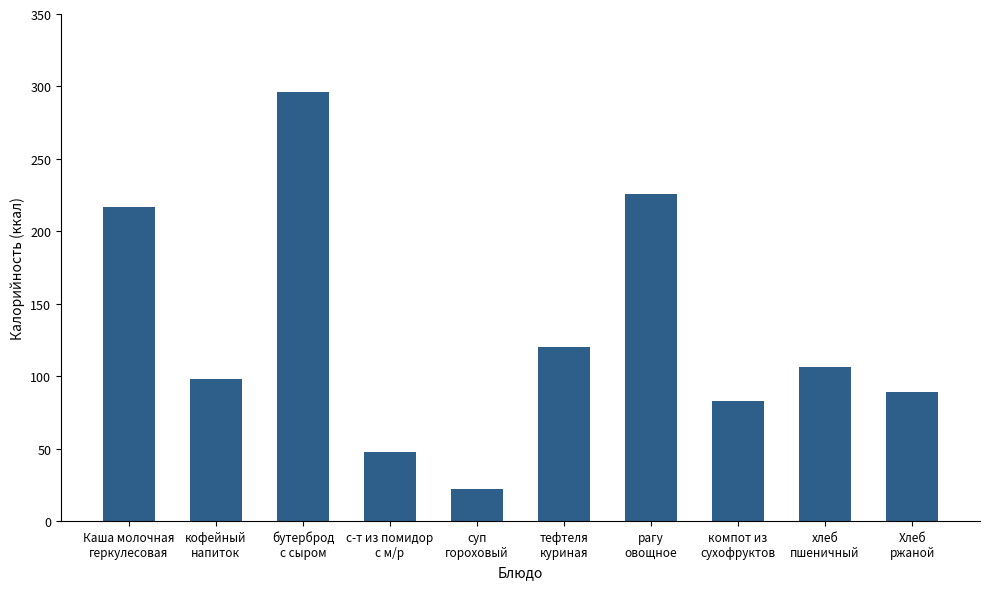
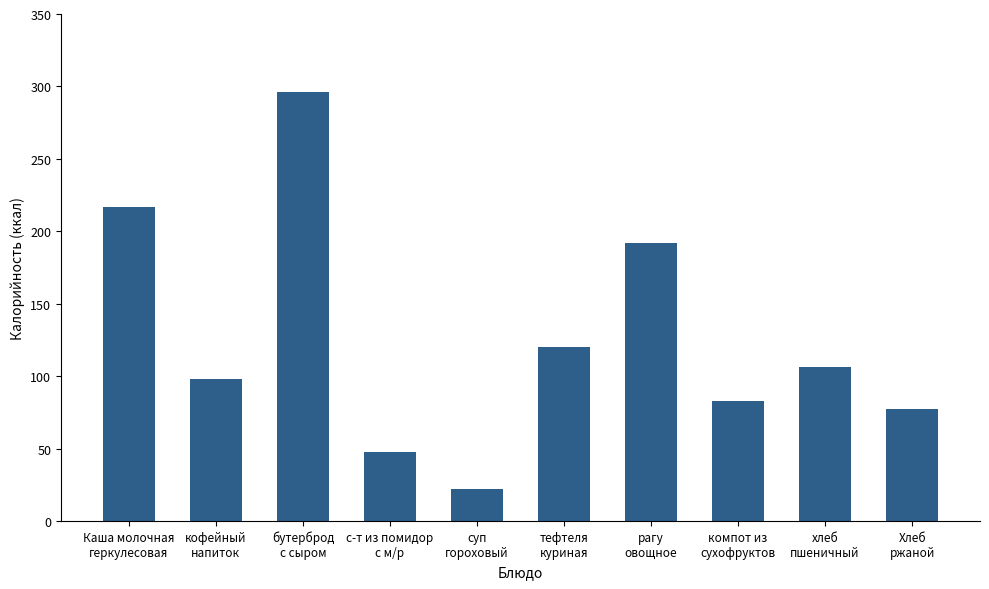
рагу овощное: 226 -> 192
Хлеб ржаной: 89 -> 77
